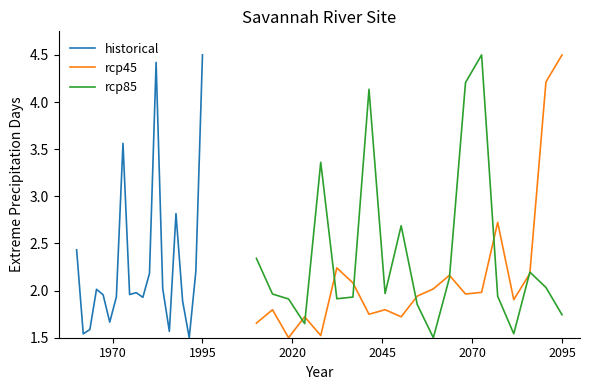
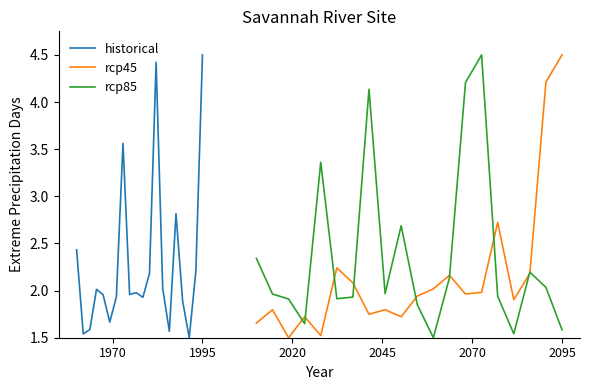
rcp85, 2095: 1.7 -> 1.6
